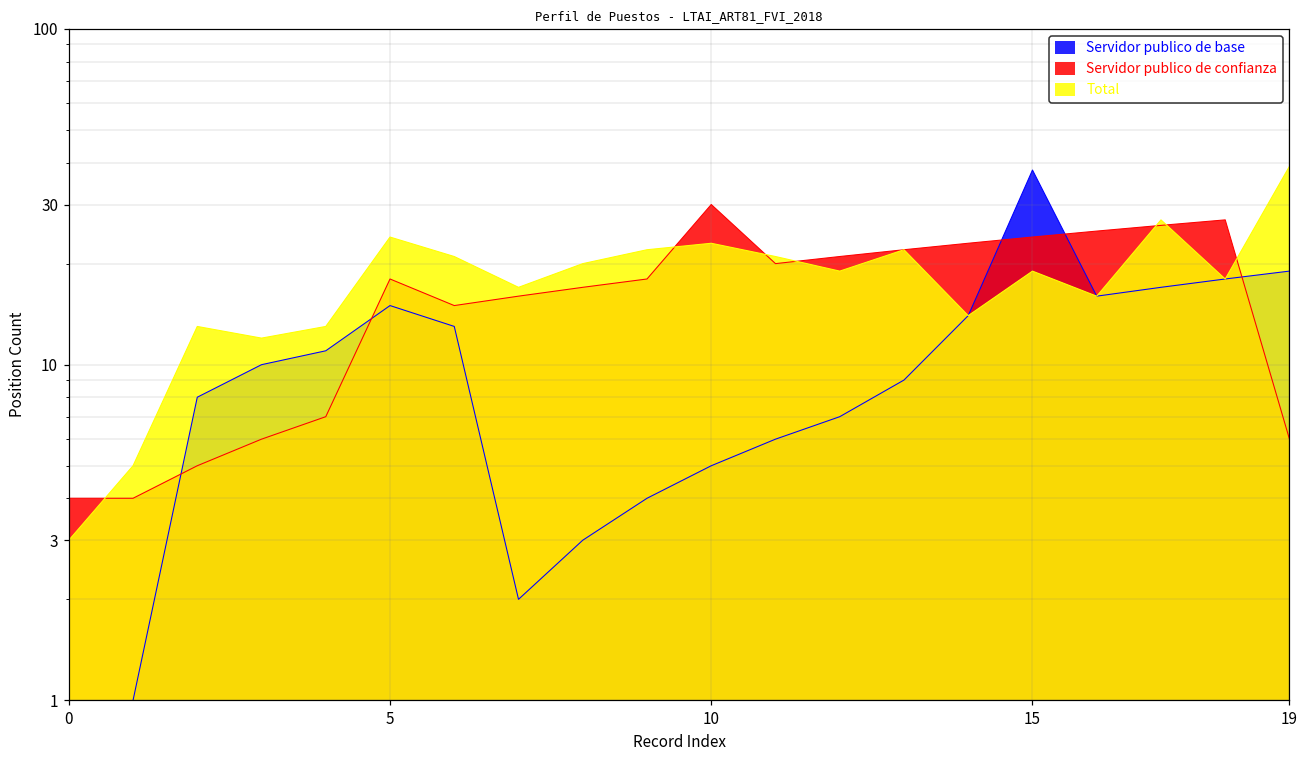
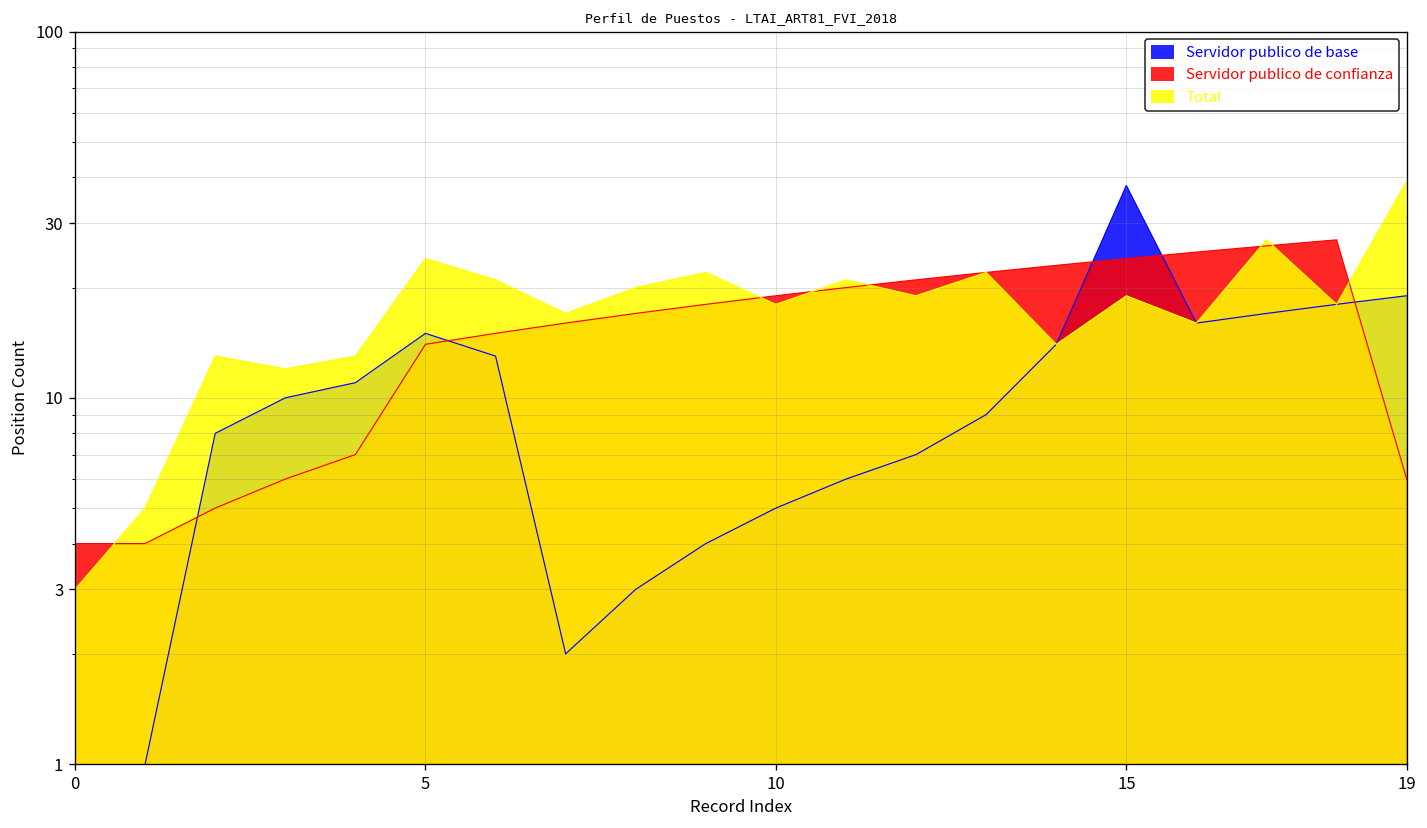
Servidor publico de confianza, 5: 18 -> 14
Servidor publico de confianza, 10: 30 -> 19
Total, 10: 23 -> 18
